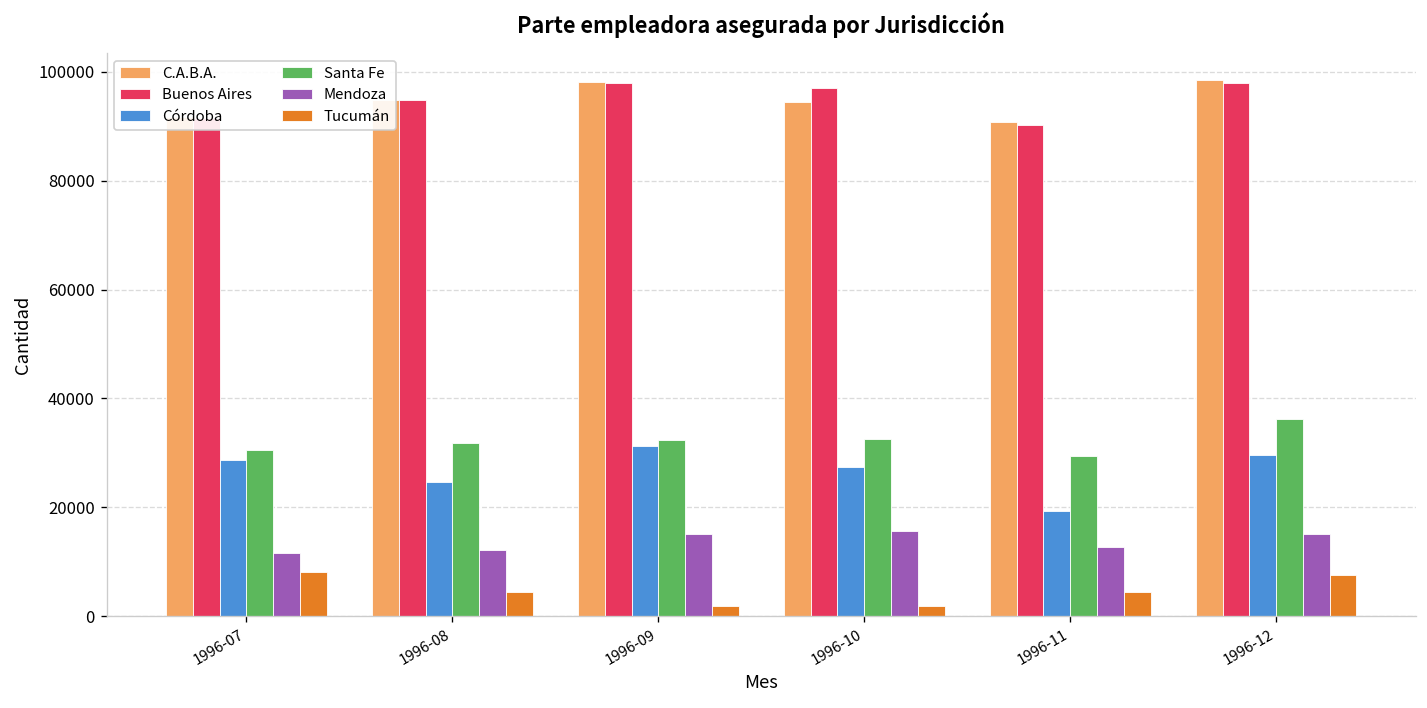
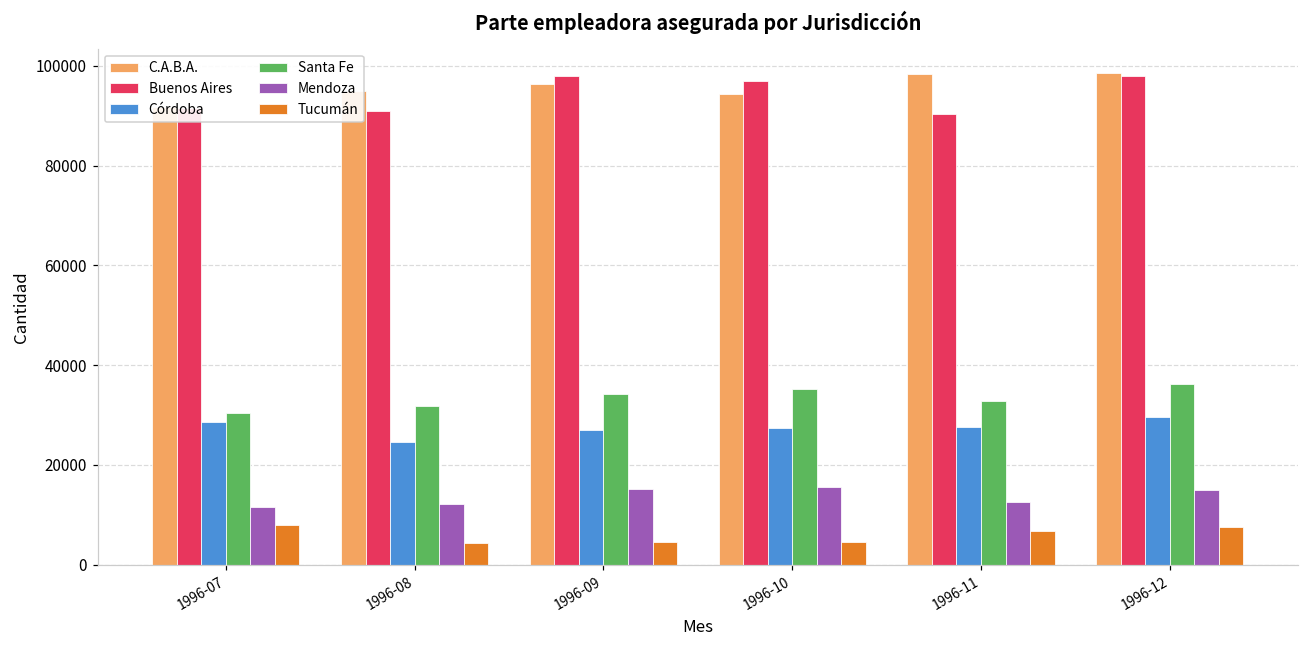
Buenos Aires, 1996-08: 95000 -> 91000
C.A.B.A., 1996-09: 98000 -> 96000
Córdoba, 1996-09: 31000 -> 27000
Santa Fe, 1996-09: 32000 -> 34000
Tucumán, 1996-09: 2000 -> 5000
Santa Fe, 1996-10: 33000 -> 35000
Tucumán, 1996-10: 2000 -> 5000
C.A.B.A., 1996-11: 91000 -> 98000
Córdoba, 1996-11: 19000 -> 28000
Santa Fe, 1996-11: 29000 -> 33000
Tucumán, 1996-11: 4000 -> 7000
